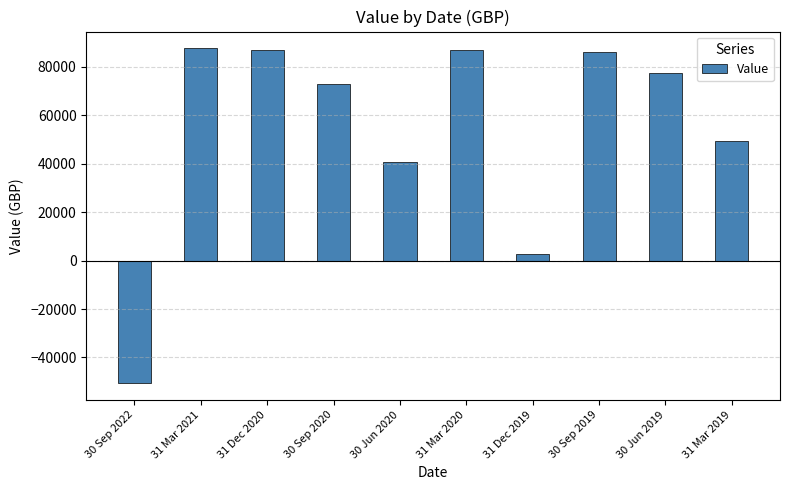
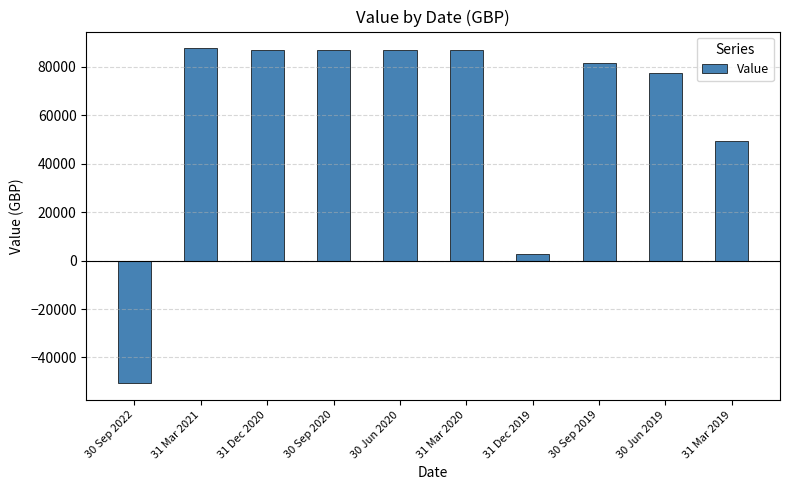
30 Sep 2020: 73000 -> 87000
30 Jun 2020: 41000 -> 87000
30 Sep 2019: 86000 -> 82000
